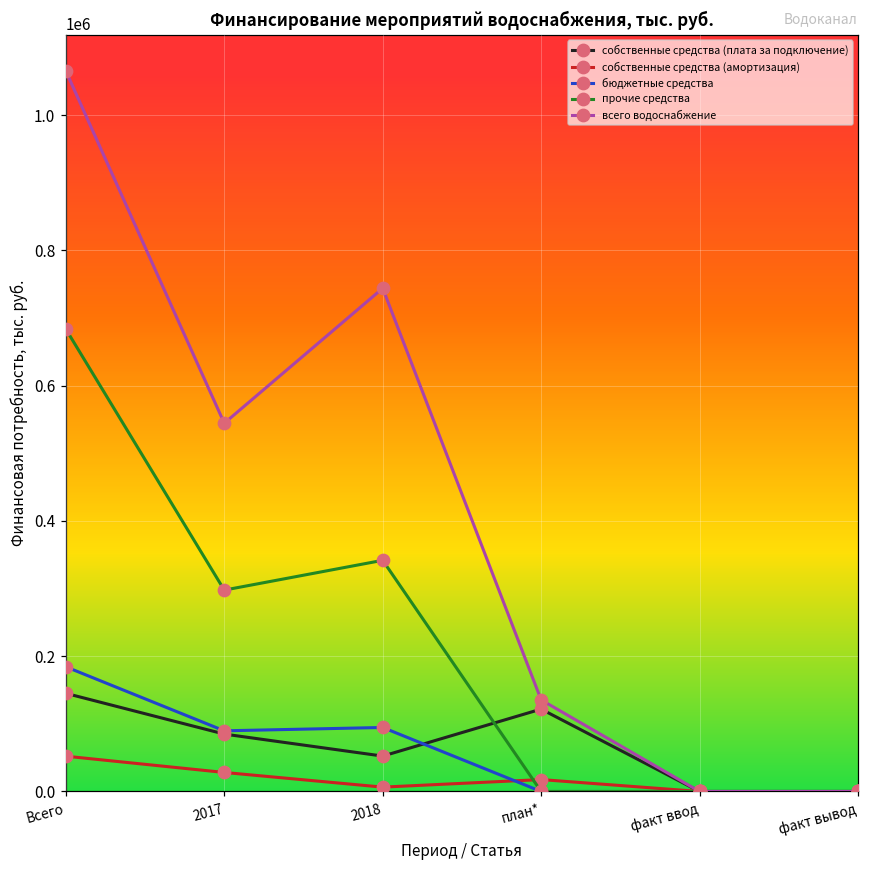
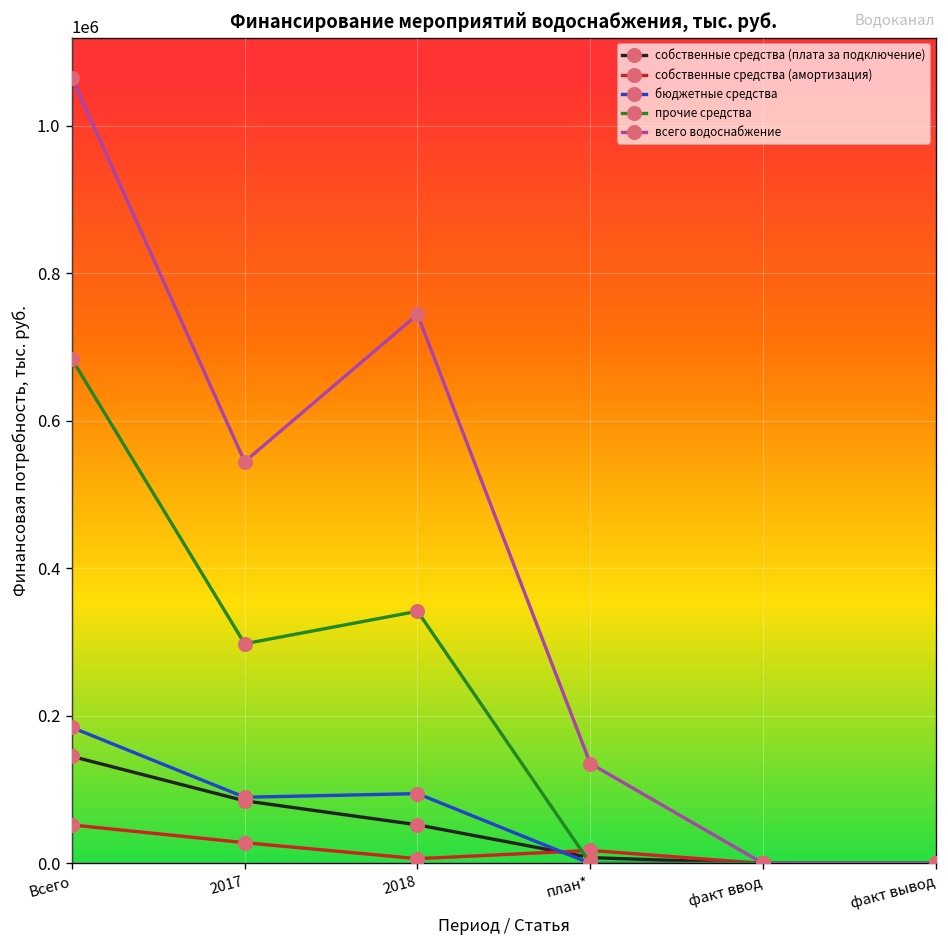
собственные средства (плата за подключение), план*: 120000 -> 10000
